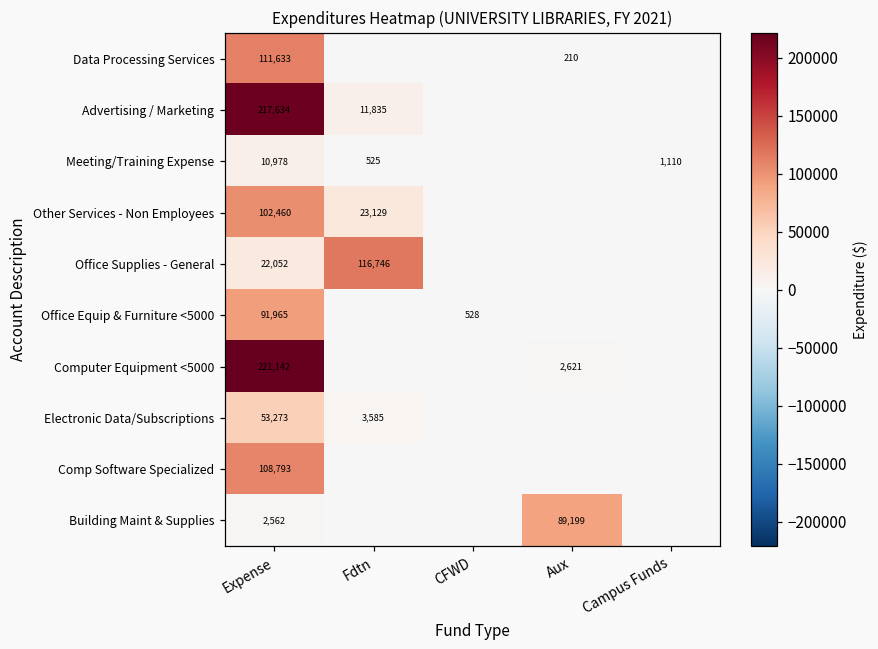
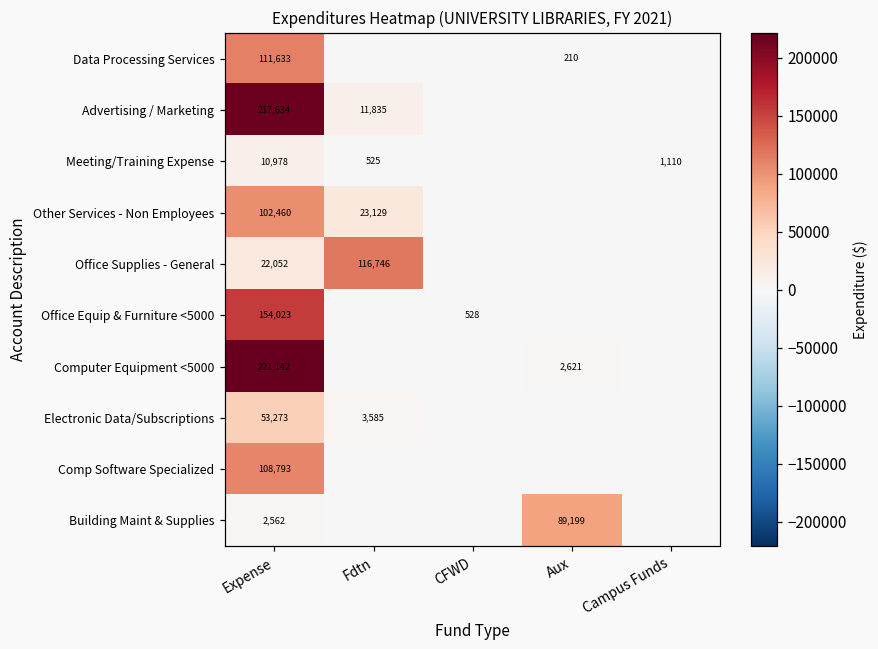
Office Equip & Furniture <5000, Expense: 91,965 -> 154,023
